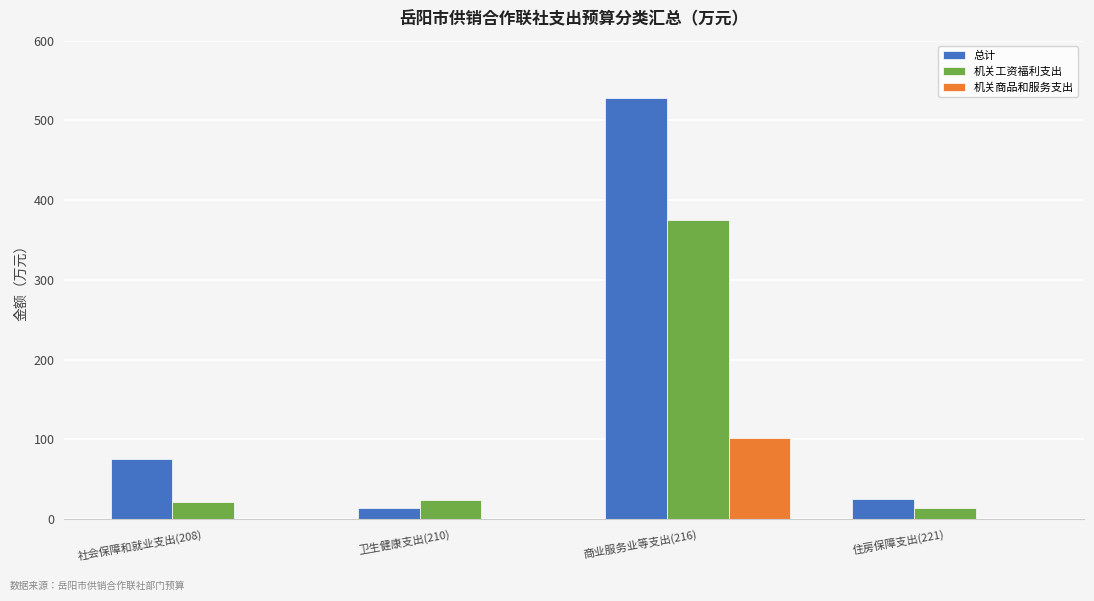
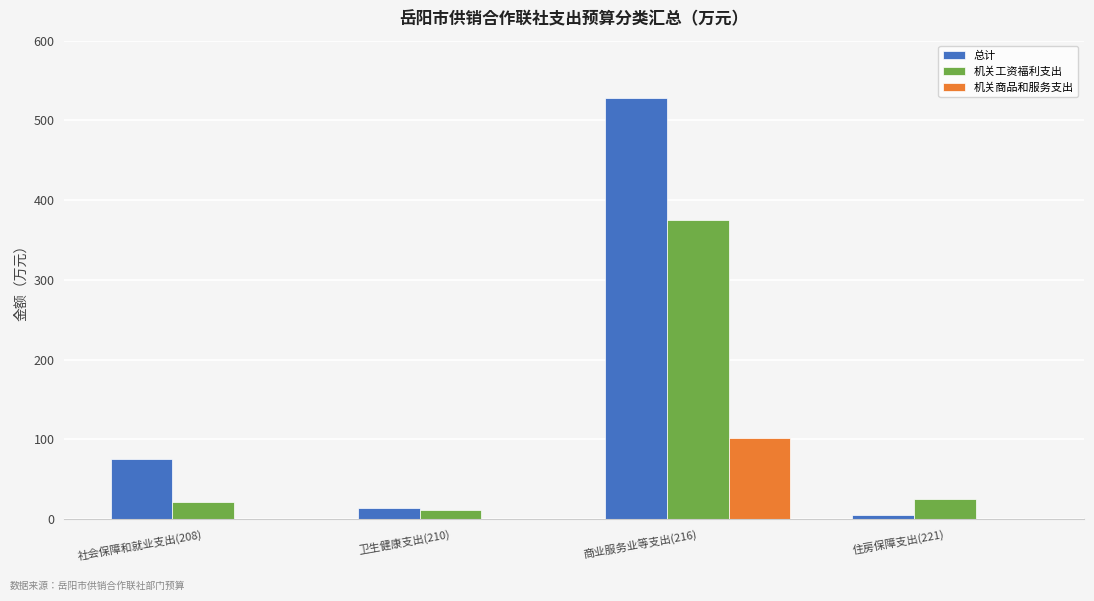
机关工资福利支出, 卫生健康支出(210): 20 -> 10
总计, 住房保障支出(221): 30 -> 10
机关工资福利支出, 住房保障支出(221): 10 -> 30
